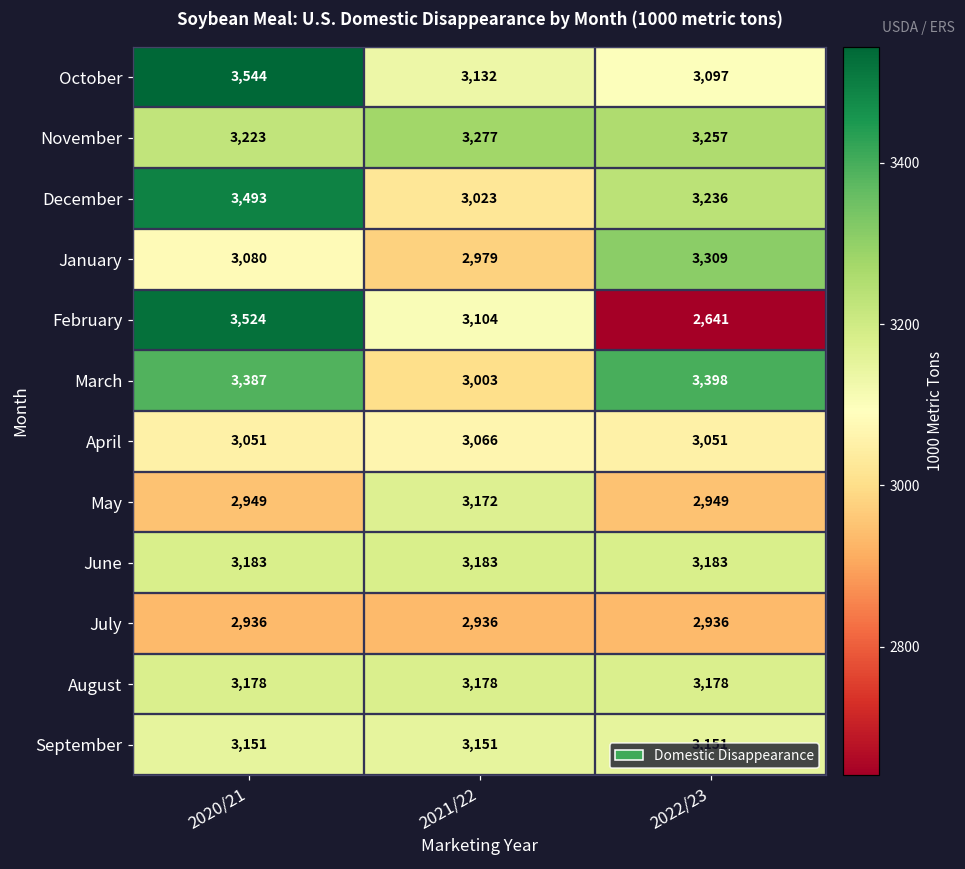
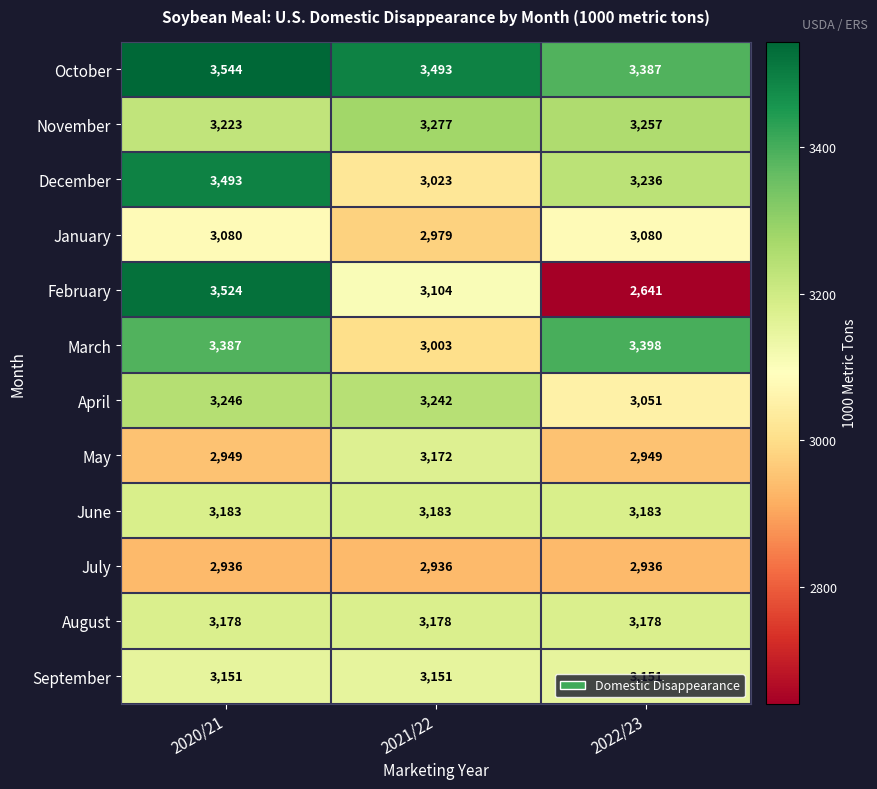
October, 2021/22: 3,132 -> 3,493
October, 2022/23: 3,097 -> 3,387
January, 2022/23: 3,309 -> 3,080
April, 2020/21: 3,051 -> 3,246
April, 2021/22: 3,066 -> 3,242
